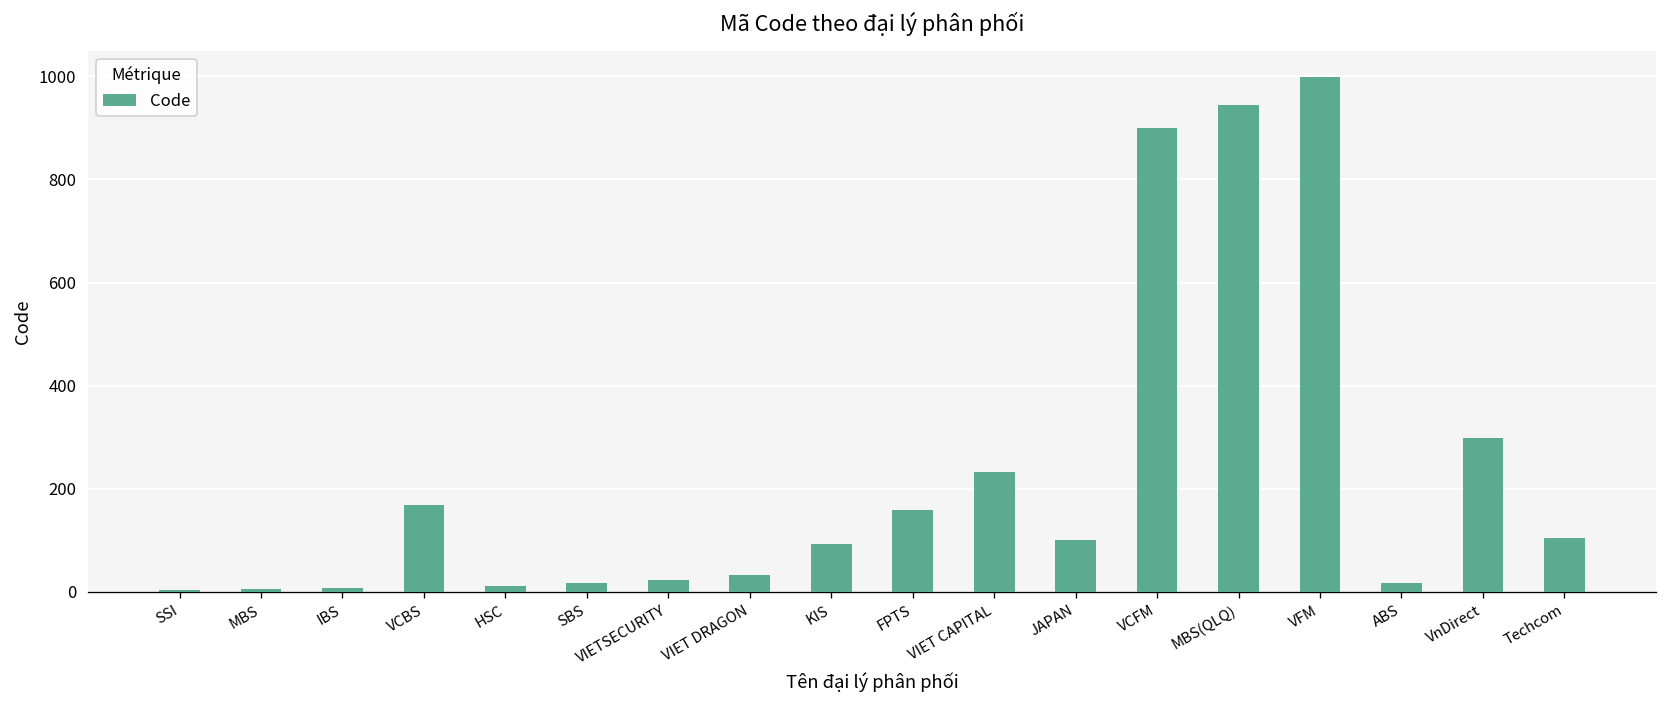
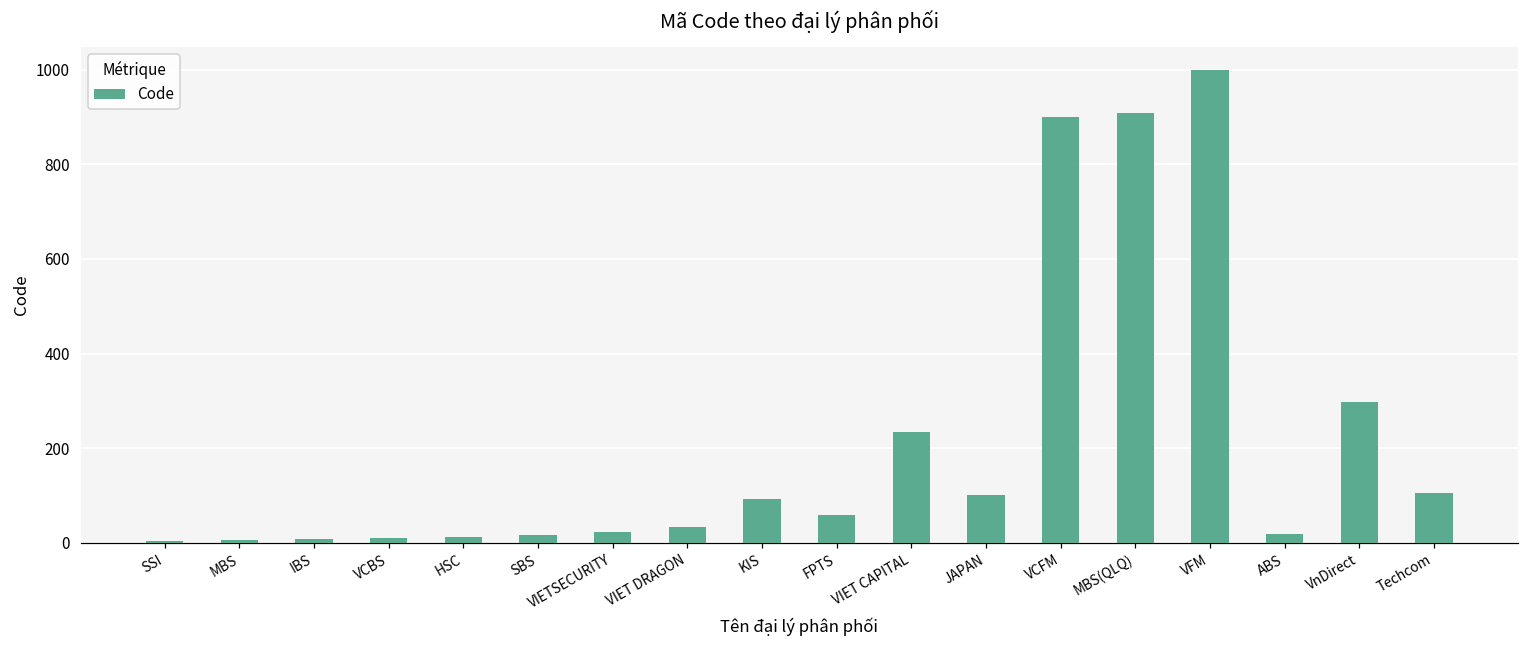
VCBS: 170 -> 10
FPTS: 160 -> 60
MBS(QLQ): 940 -> 910
